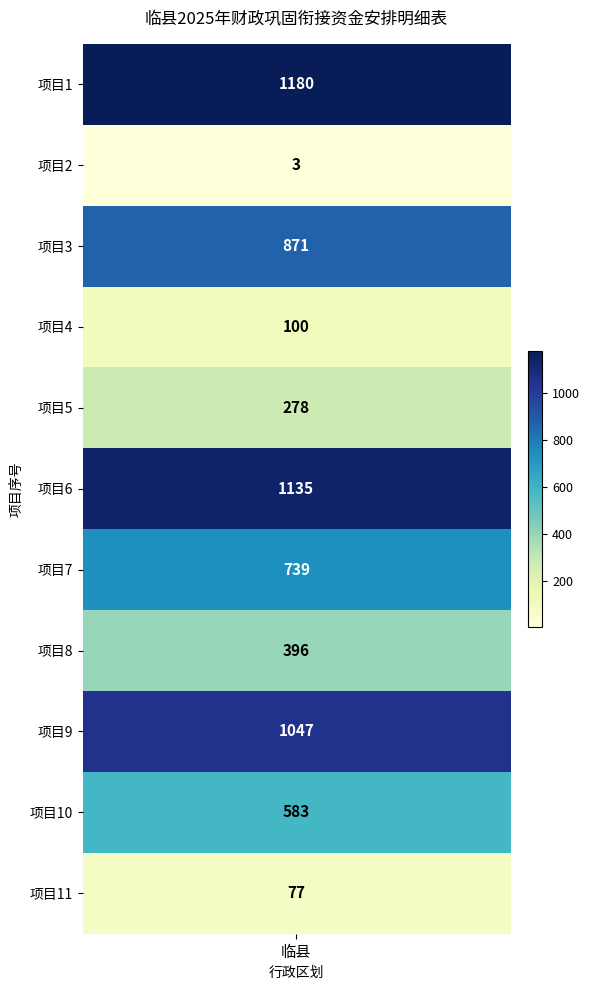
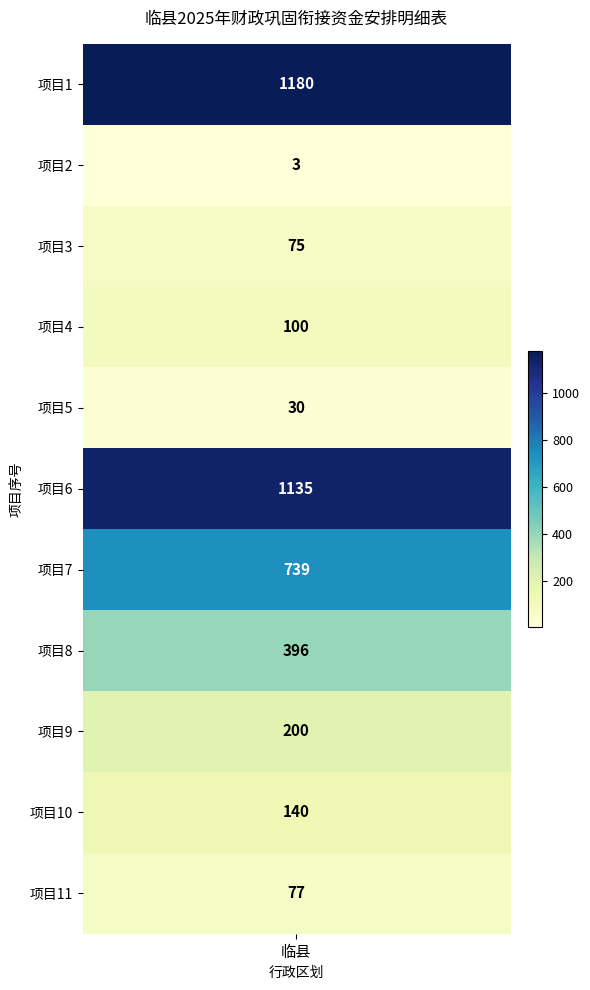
项目3, 临县: 871 -> 75
项目5, 临县: 278 -> 30
项目9, 临县: 1047 -> 200
项目10, 临县: 583 -> 140
